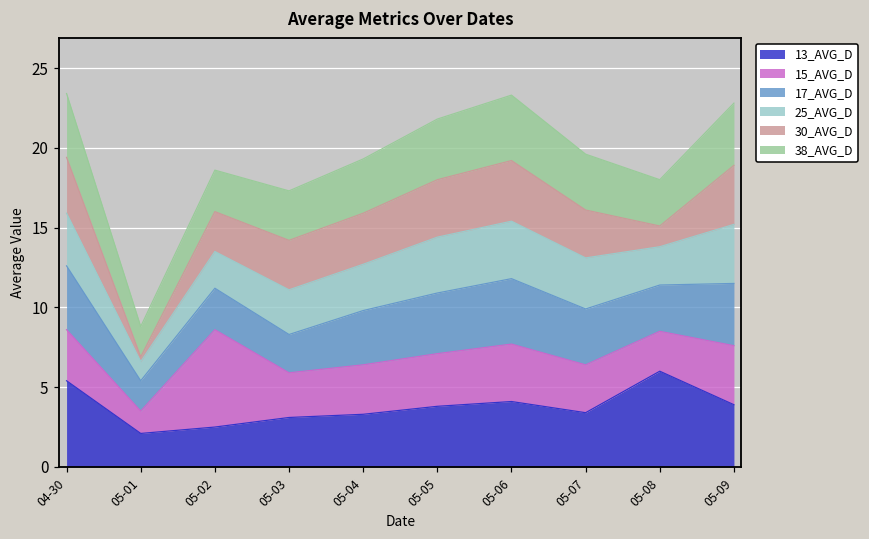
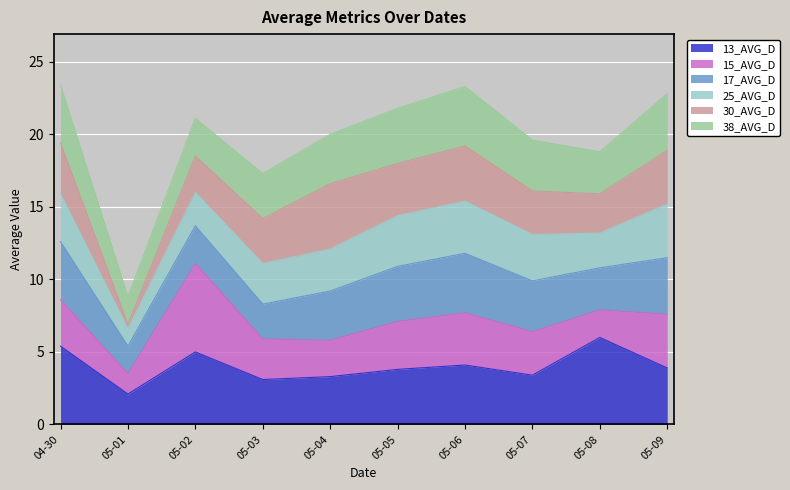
13_AVG_D, 05-02: 2.5 -> 5.0
15_AVG_D, 05-04: 3.1 -> 2.5
30_AVG_D, 05-04: 3.2 -> 4.5
15_AVG_D, 05-08: 2.5 -> 1.9
30_AVG_D, 05-08: 1.3 -> 2.7
